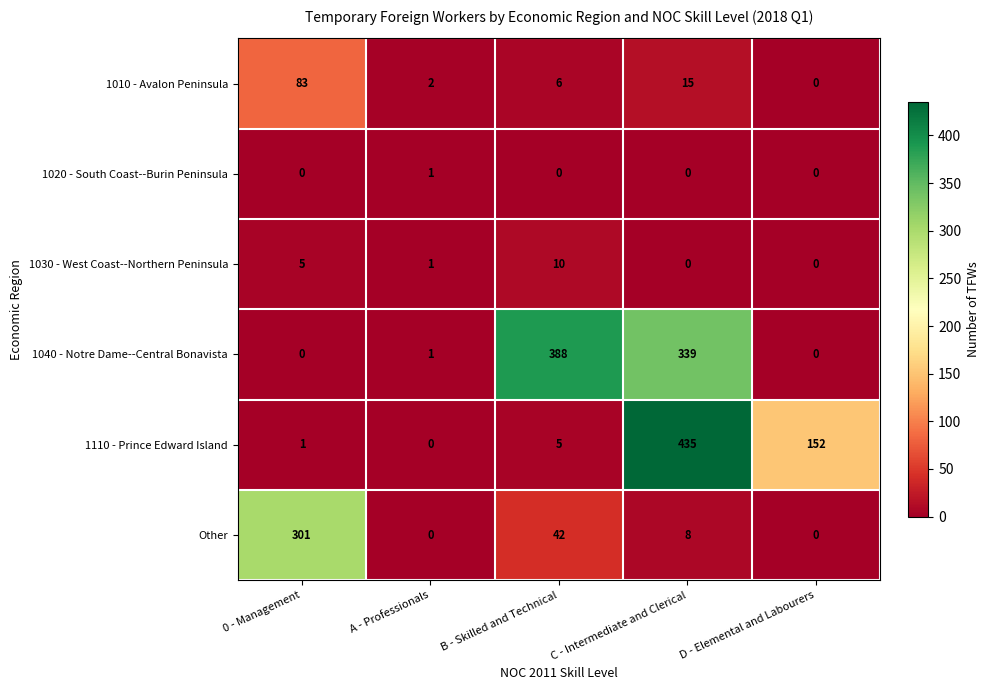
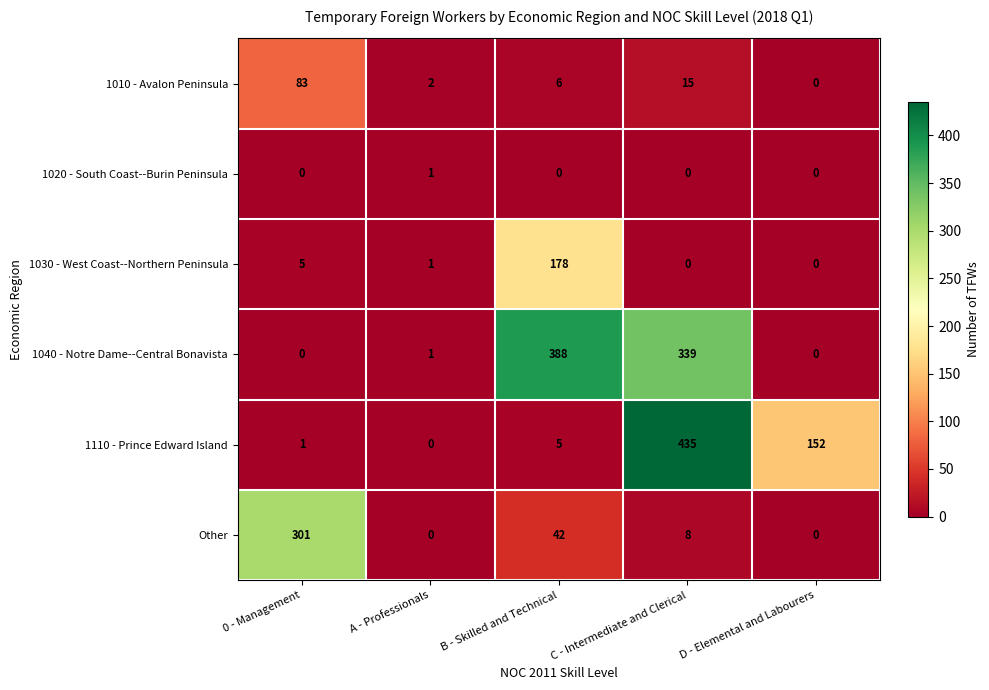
1030 - West Coast--Northern Peninsula, B - Skilled and Technical: 10 -> 178
